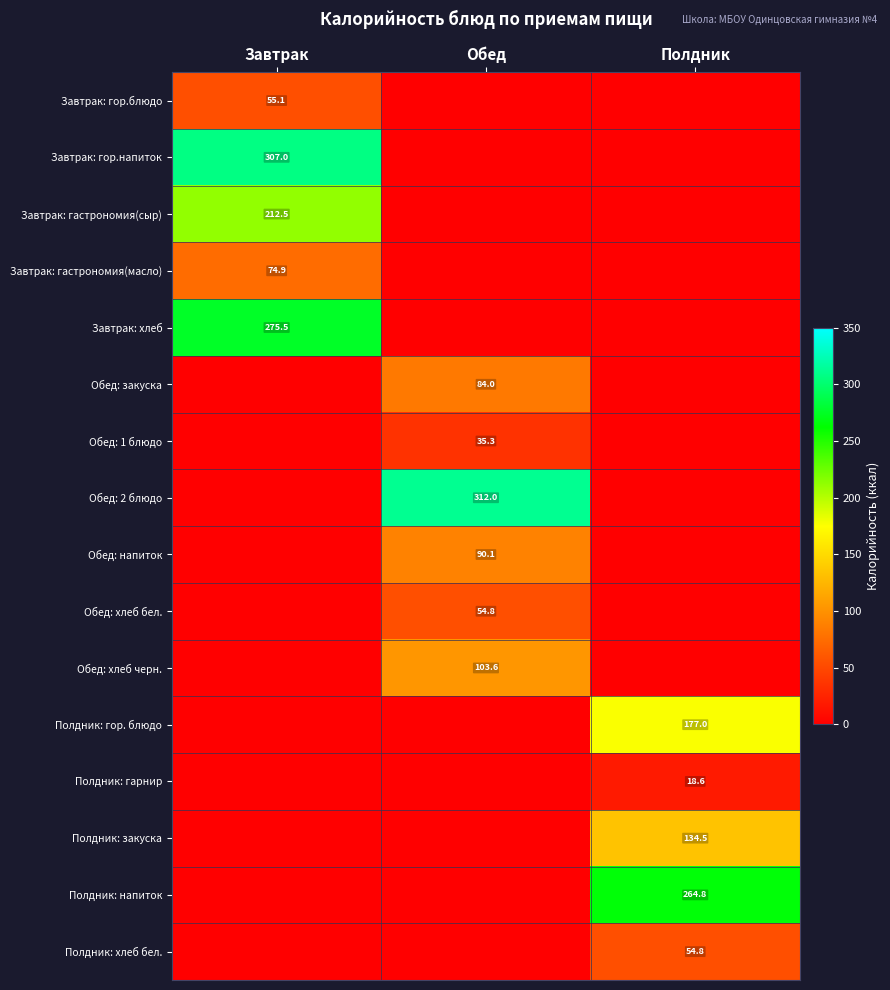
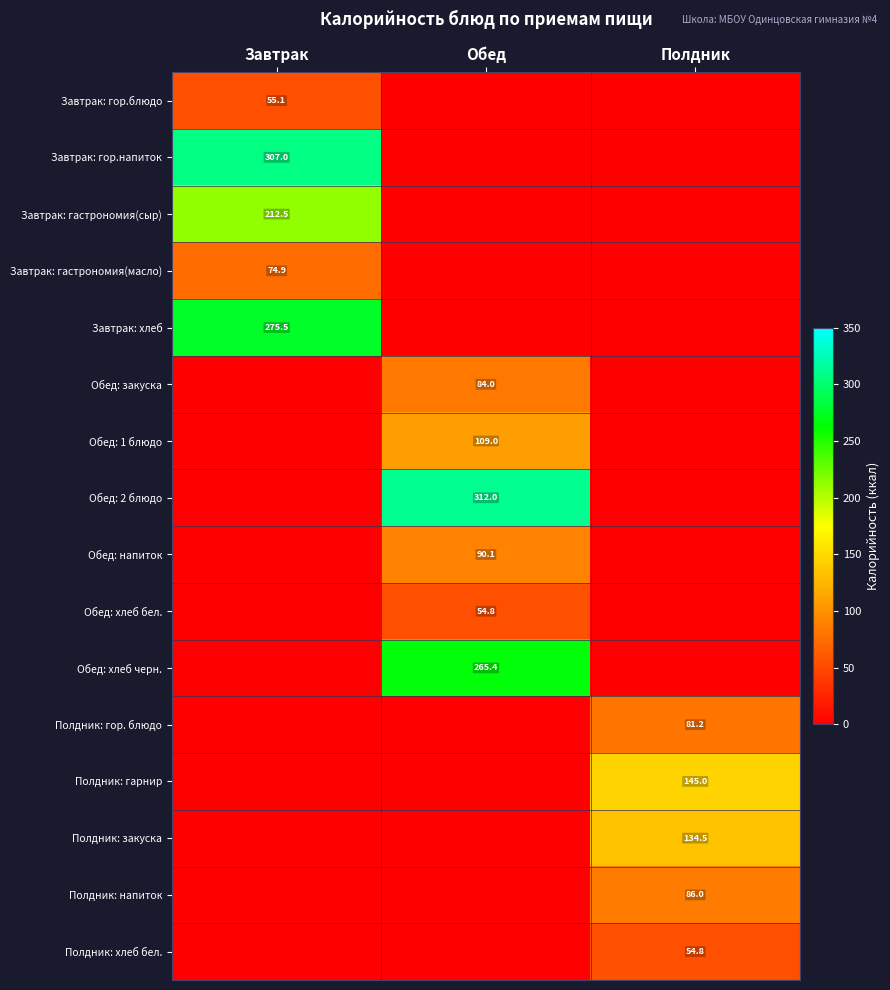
Обед: 1 блюдо, Обед: 35.3 -> 109.0
Обед: хлеб черн., Обед: 103.6 -> 265.4
Полдник: гор. блюдо, Полдник: 177.0 -> 81.2
Полдник: гарнир, Полдник: 18.6 -> 145.0
Полдник: напиток, Полдник: 264.8 -> 86.0
